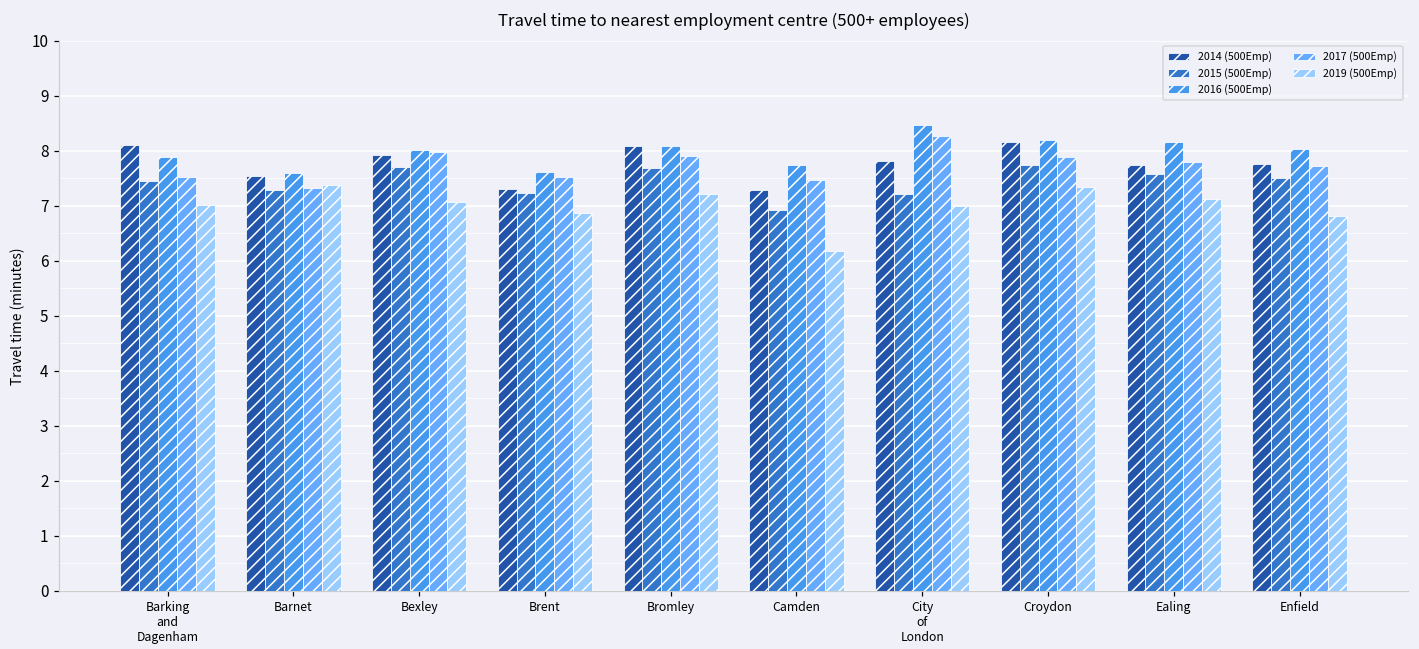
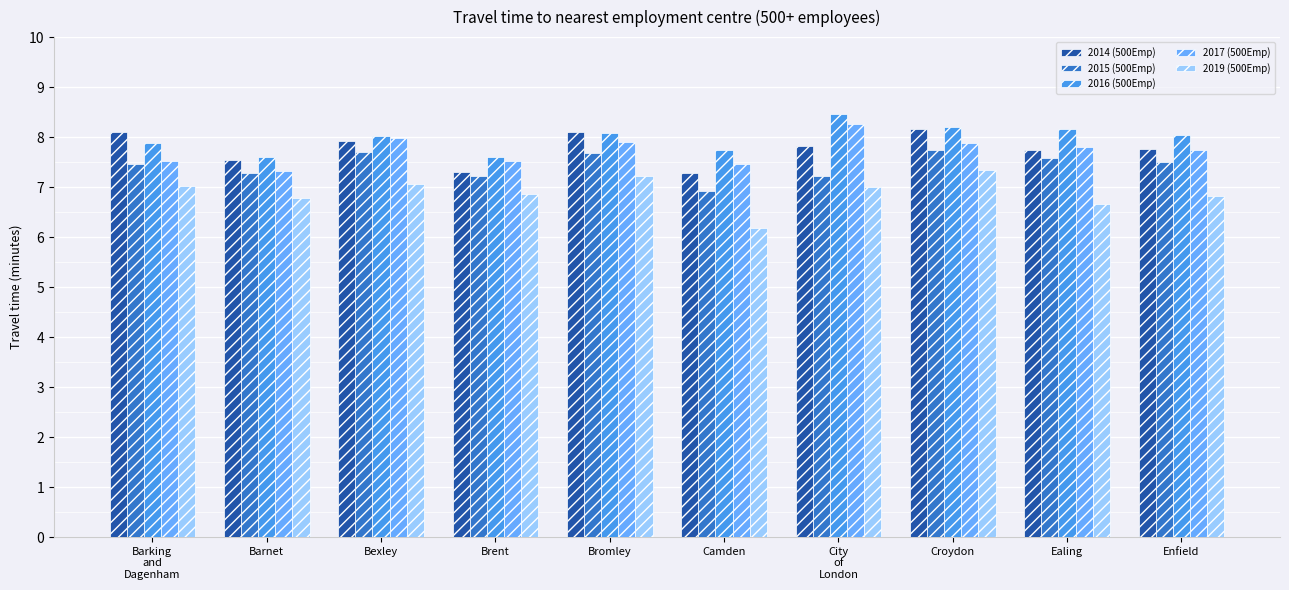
2019 (500Emp), Barnet: 7.4 -> 6.8
2019 (500Emp), Ealing: 7.1 -> 6.7
